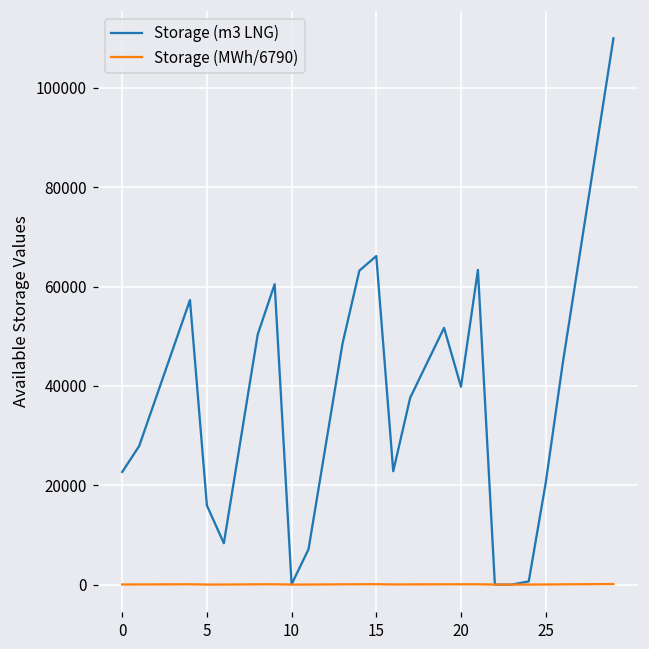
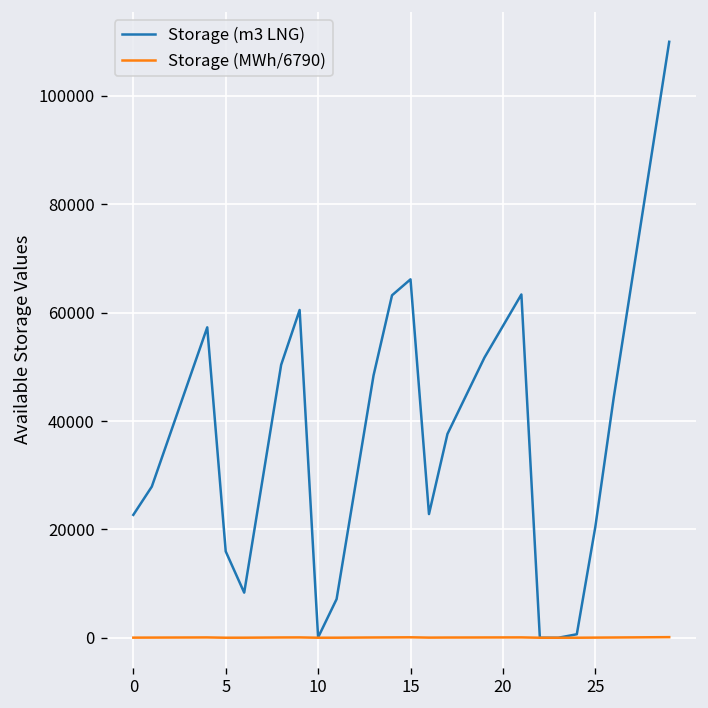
Storage (m3 LNG), 20: 40000 -> 58000
